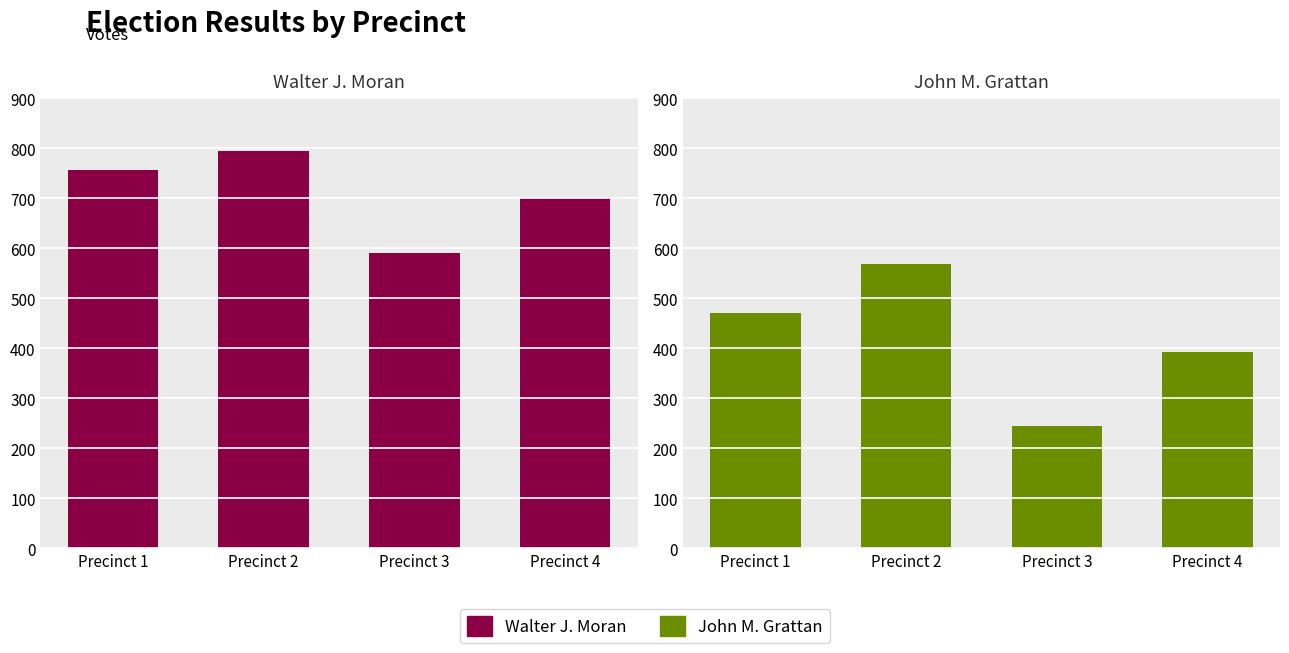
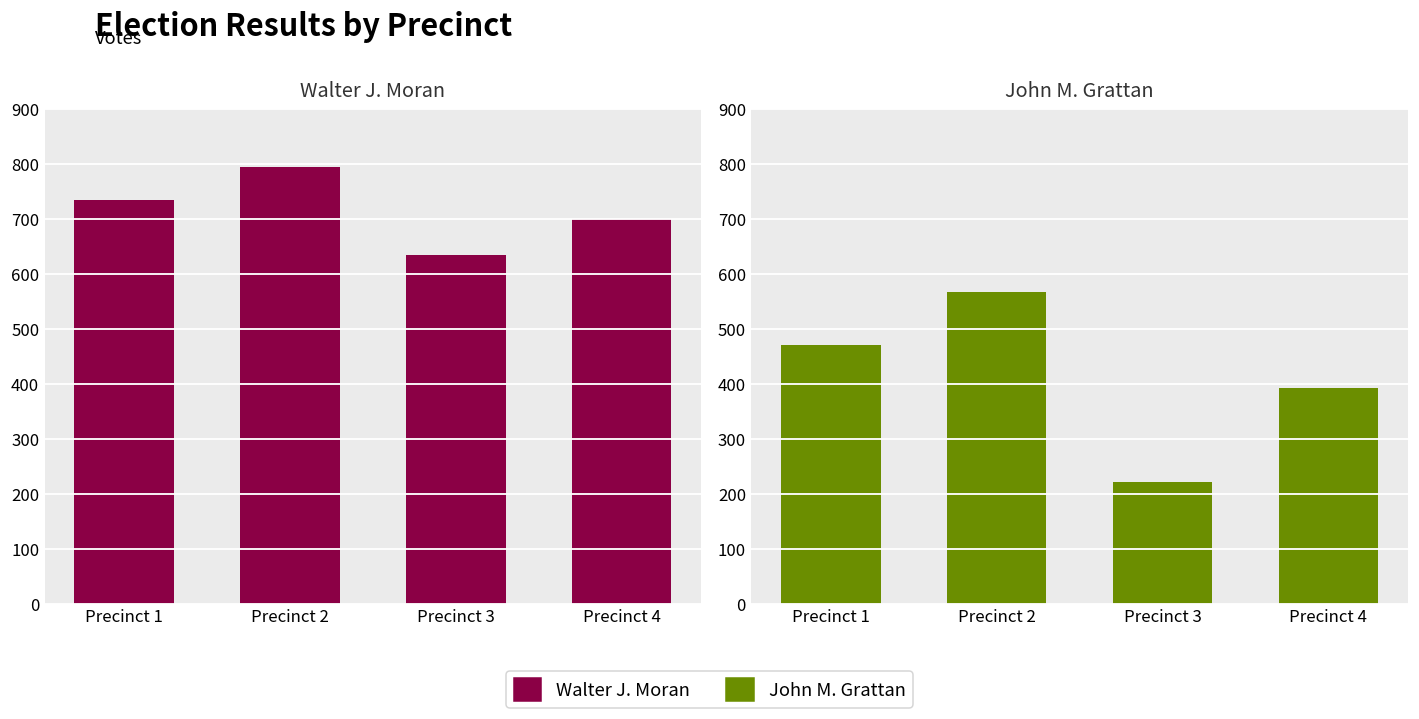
Walter J. Moran, Precinct 1: 760 -> 740
Walter J. Moran, Precinct 3: 590 -> 640
John M. Grattan, Precinct 3: 250 -> 220
